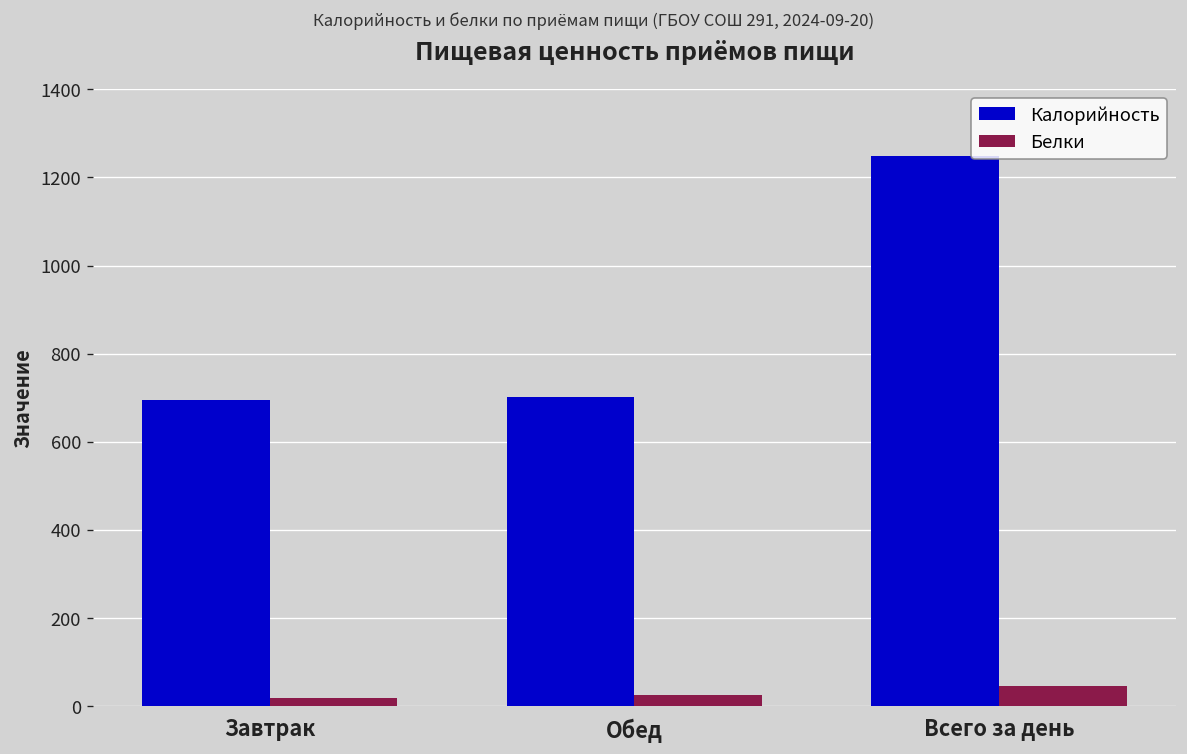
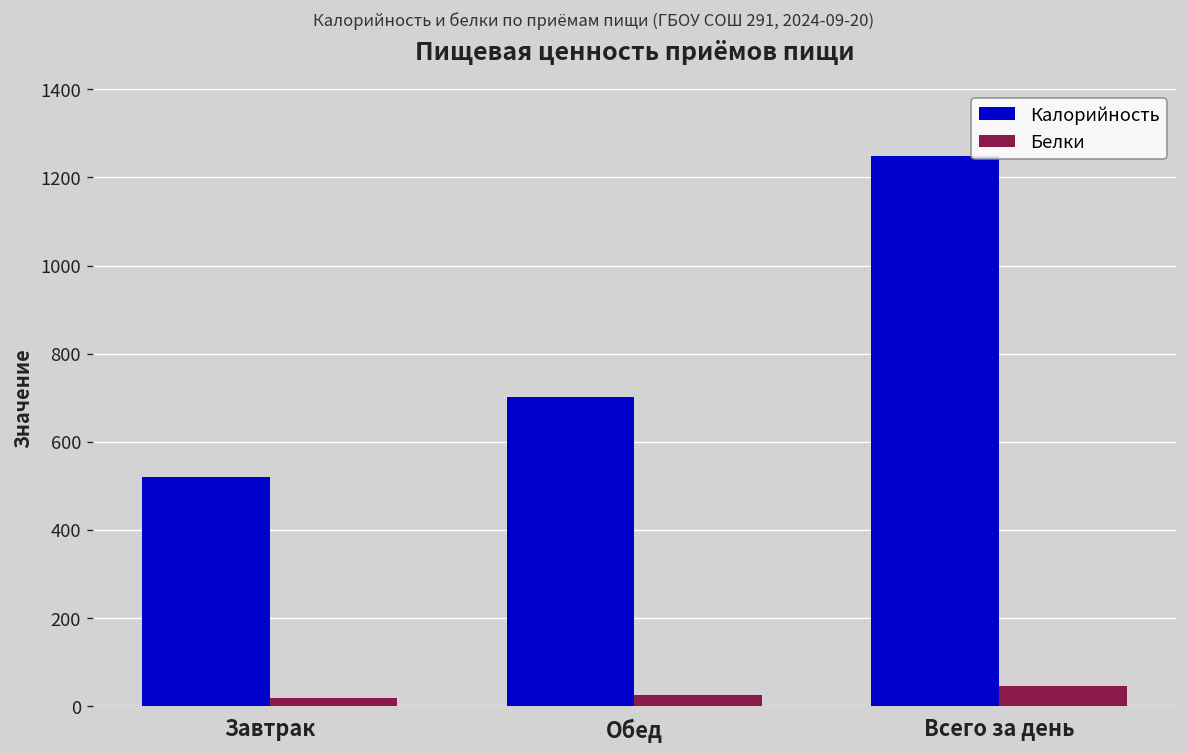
Калорийность, Завтрак: 690 -> 520
